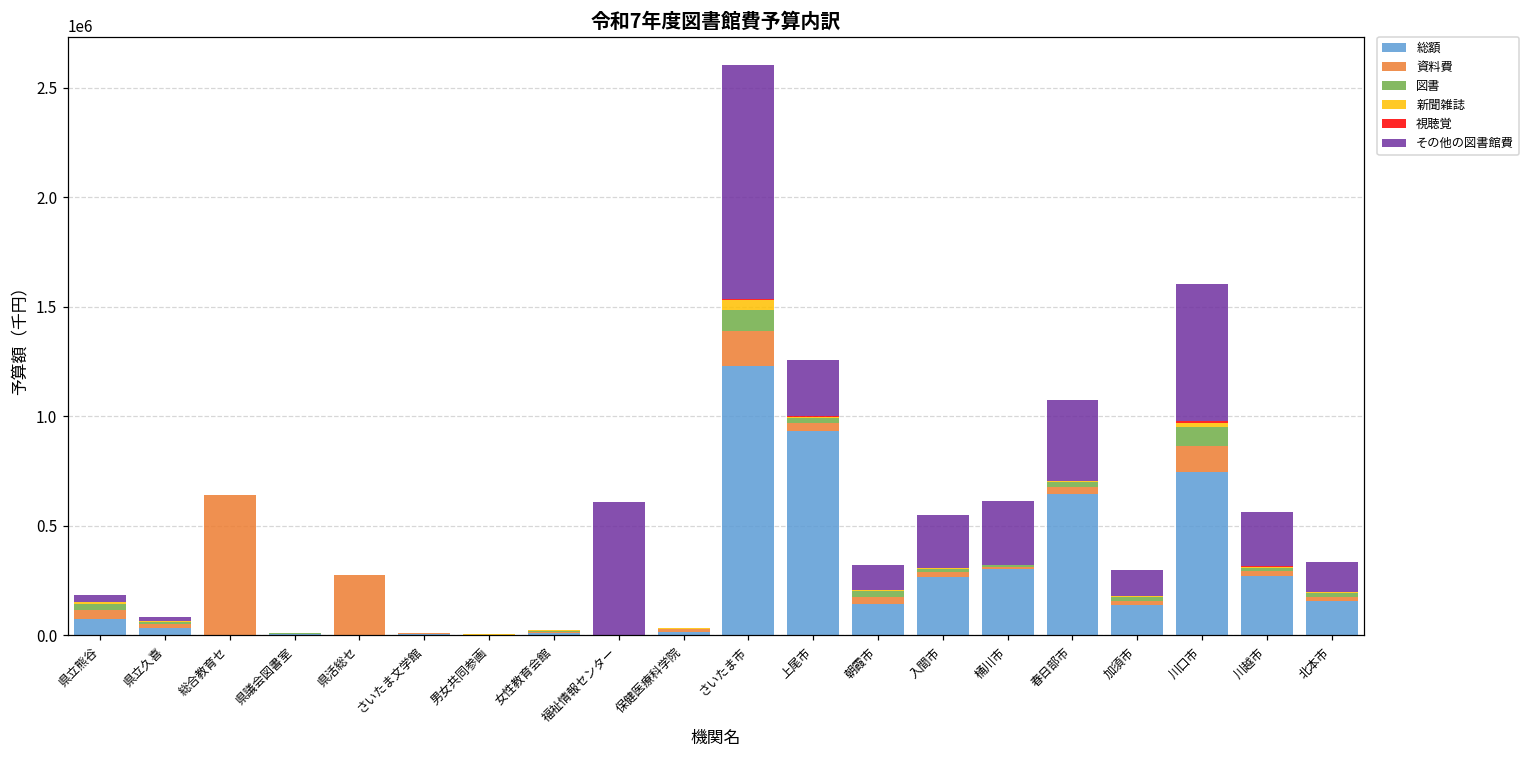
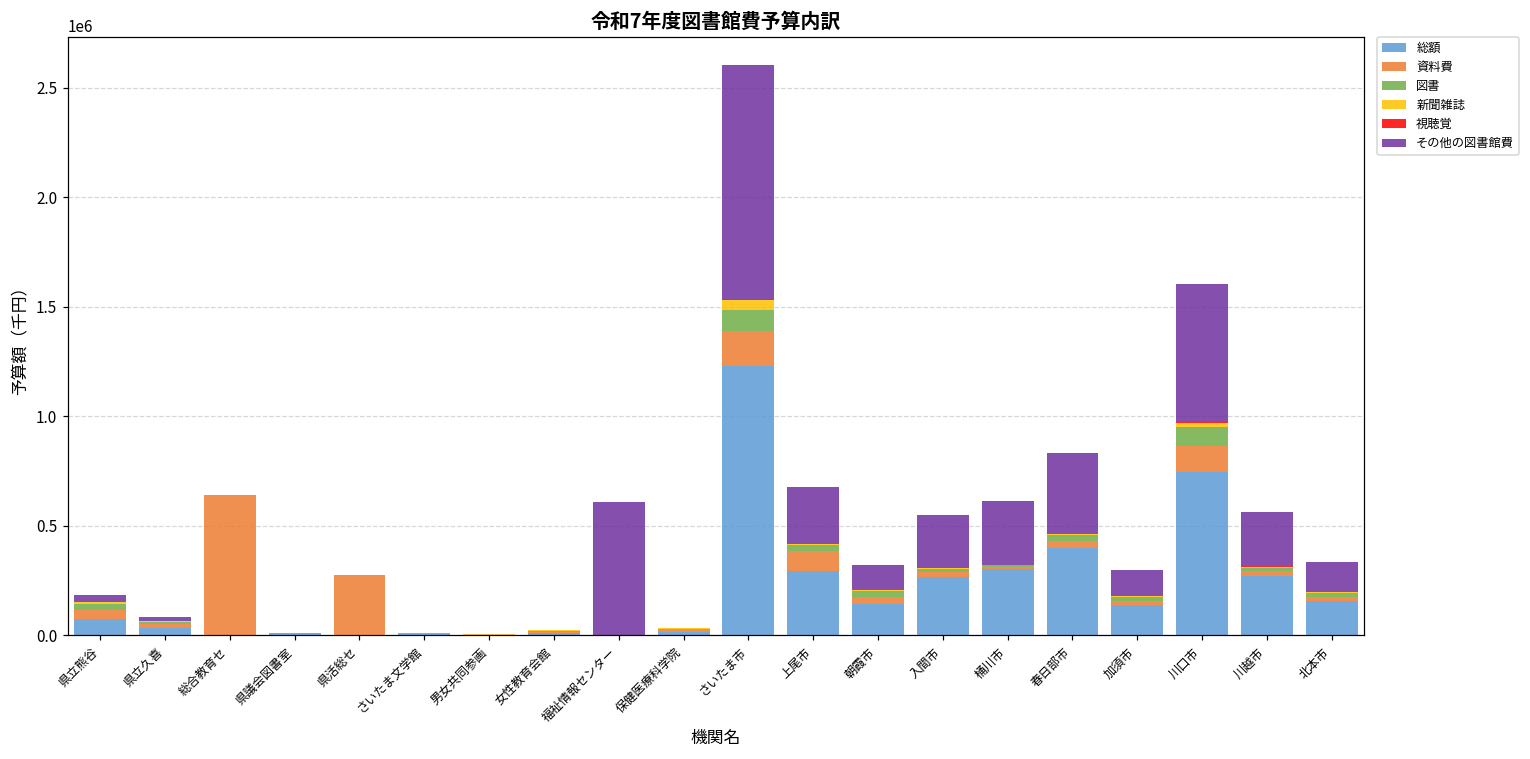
総額, 上尾市: 930000 -> 290000
資料費, 上尾市: 30000 -> 90000
総額, 春日部市: 640000 -> 400000
